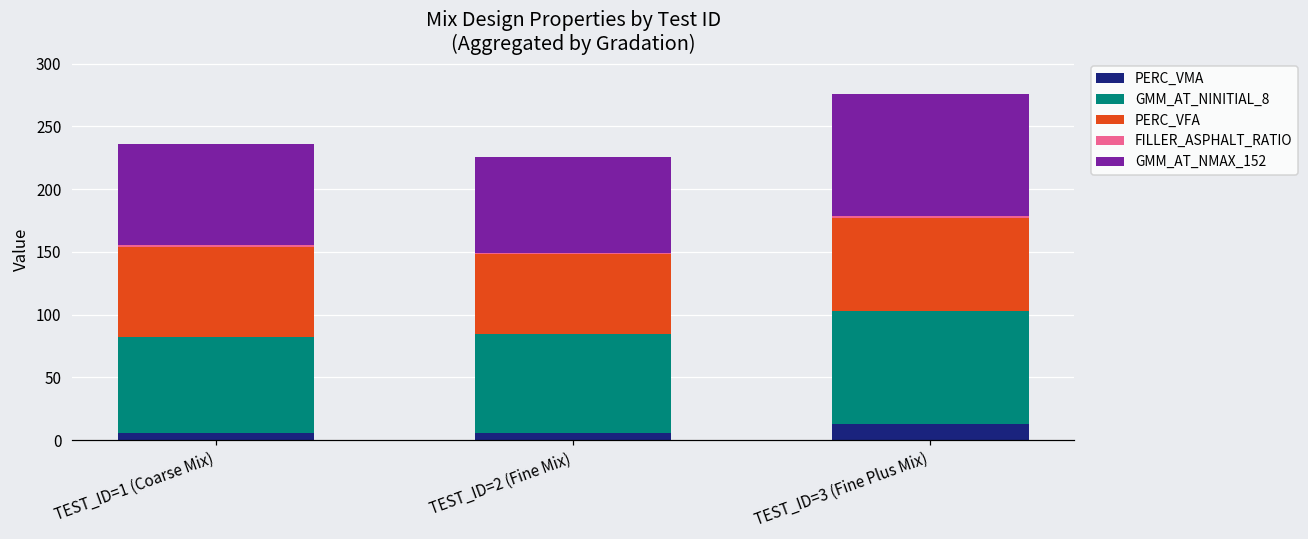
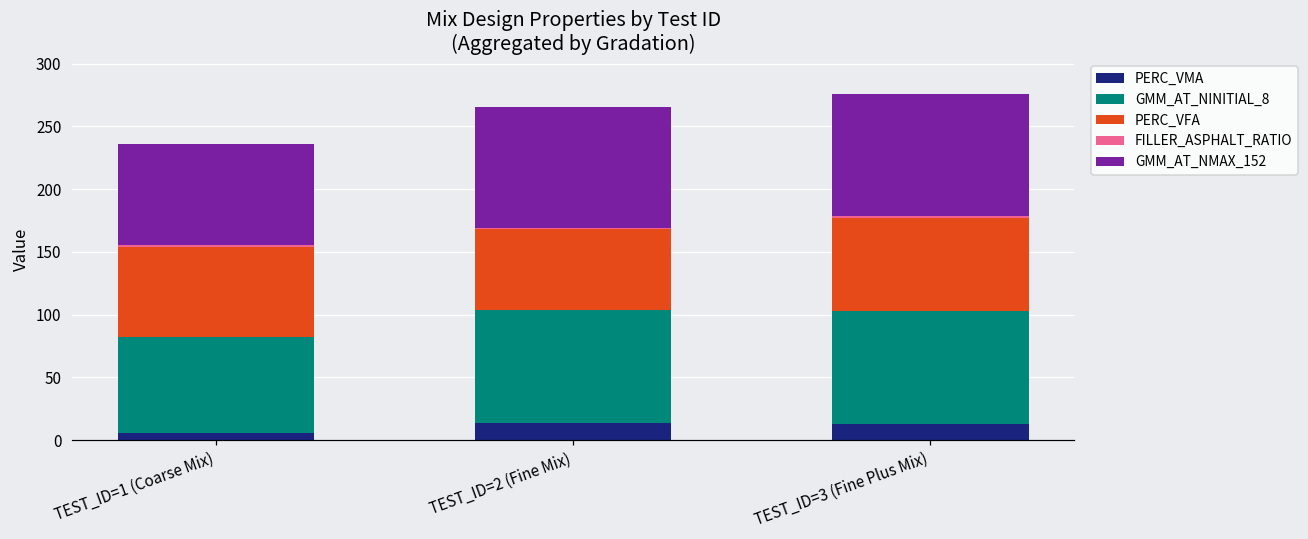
PERC_VMA, TEST_ID=2 (Fine Mix): 6 -> 14
GMM_AT_NINITIAL_8, TEST_ID=2 (Fine Mix): 79 -> 90
GMM_AT_NMAX_152, TEST_ID=2 (Fine Mix): 77 -> 97
